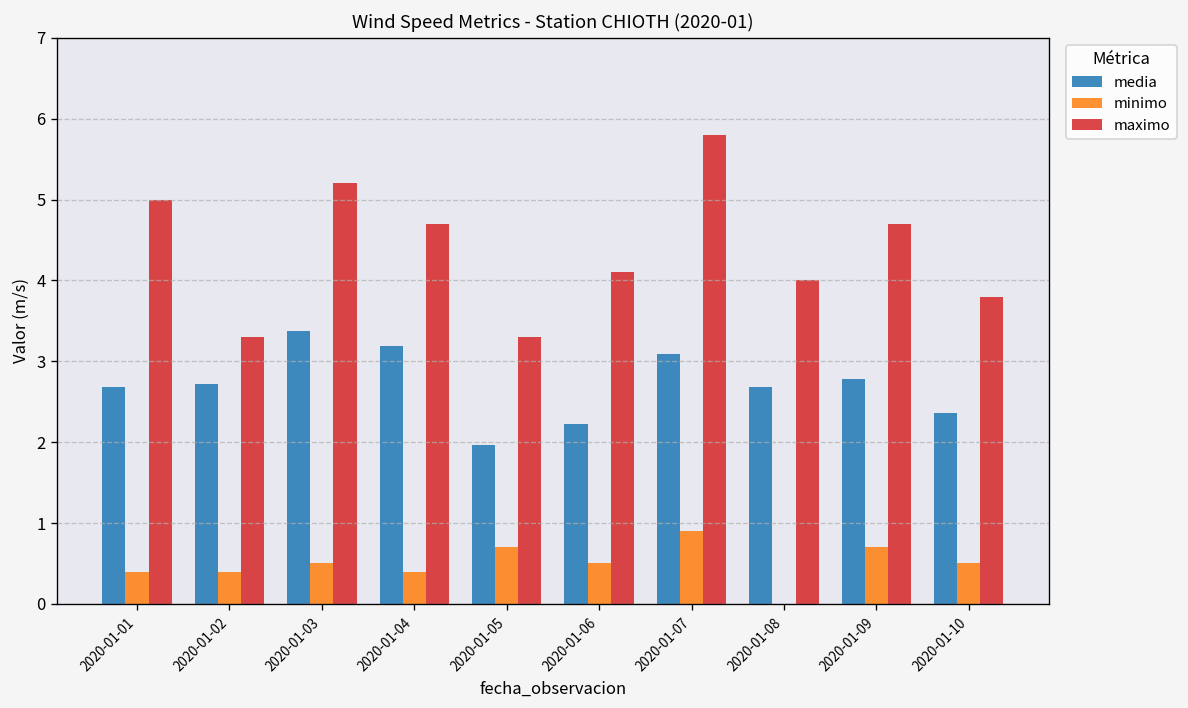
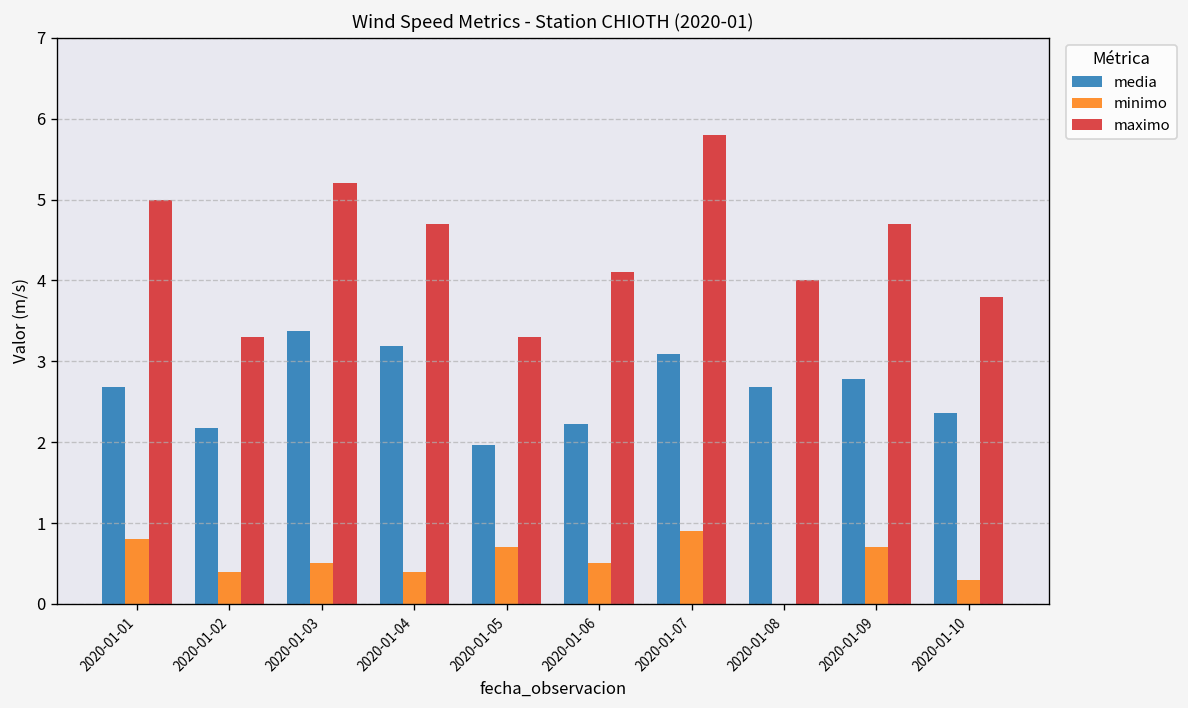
minimo, 2020-01-01: 0.4 -> 0.8
media, 2020-01-02: 2.7 -> 2.2
minimo, 2020-01-10: 0.5 -> 0.3
